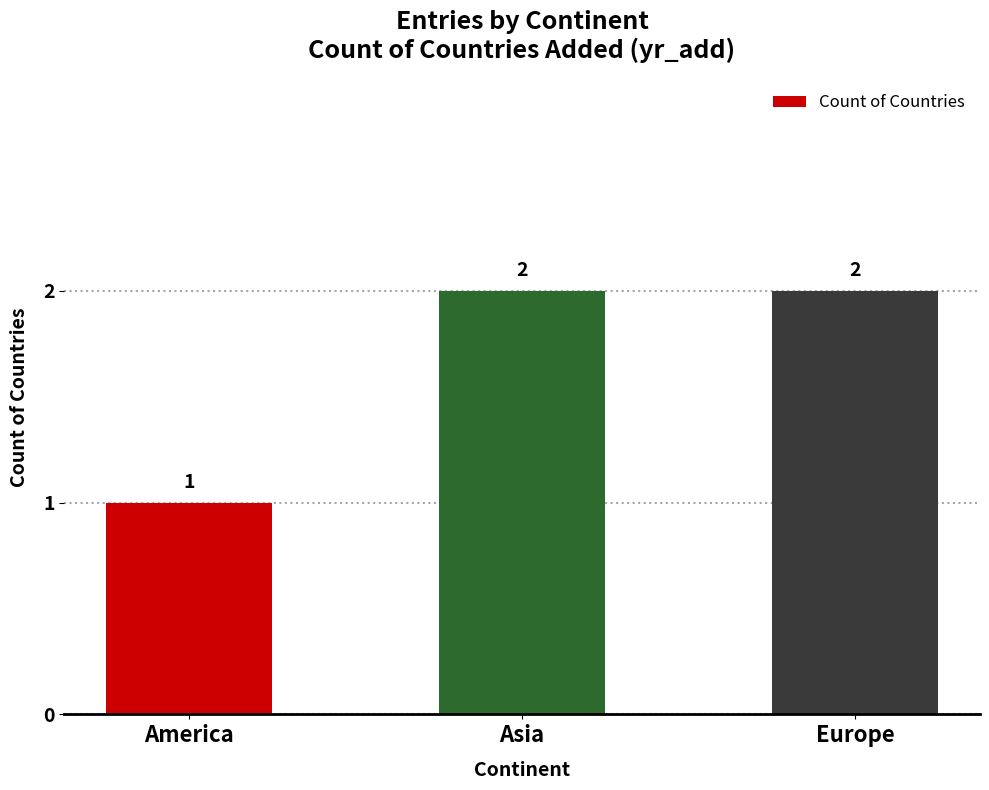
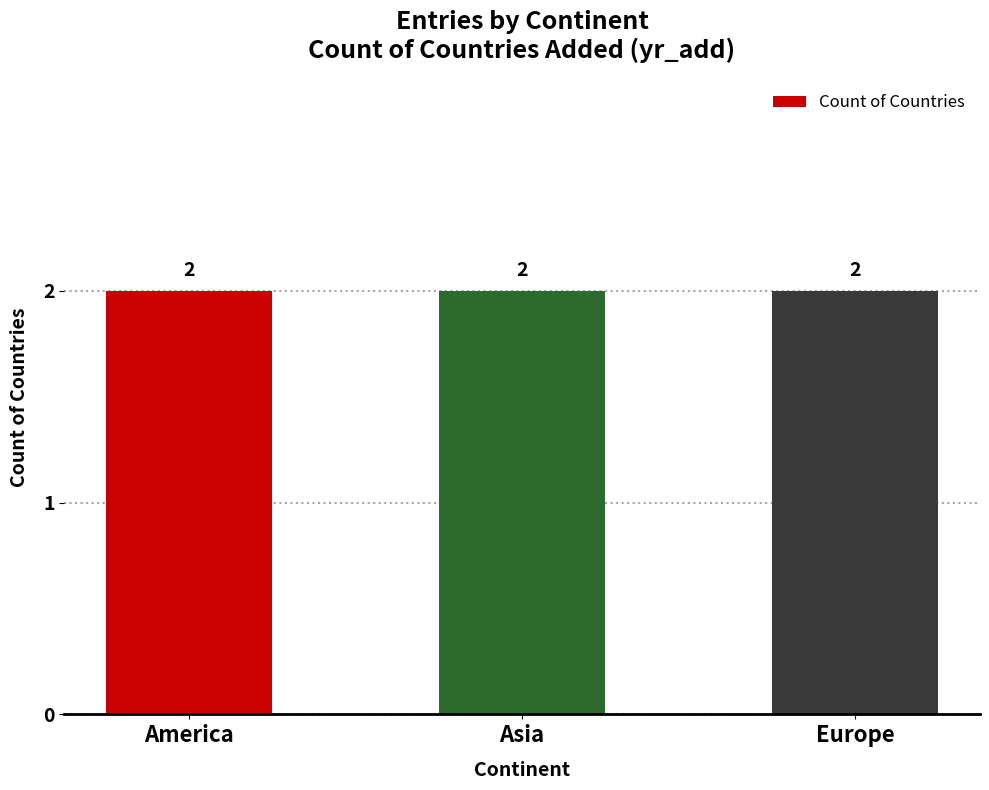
America: 1 -> 2
